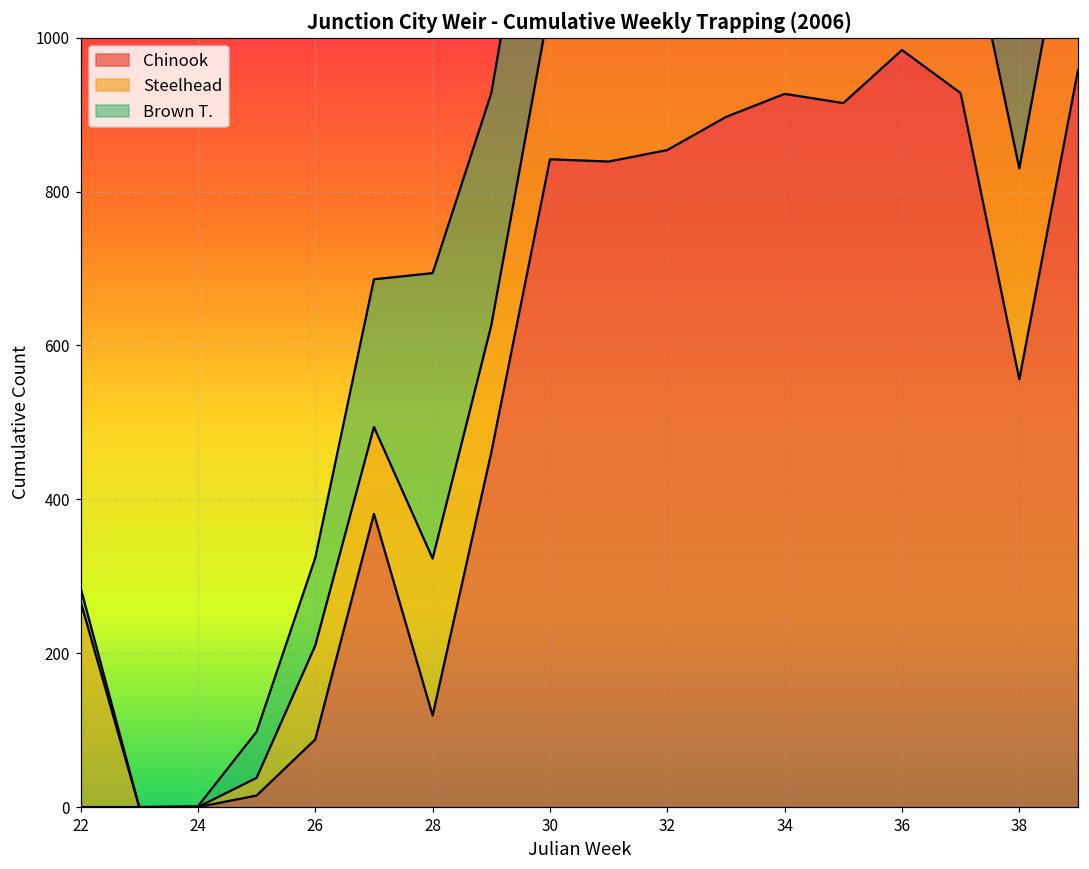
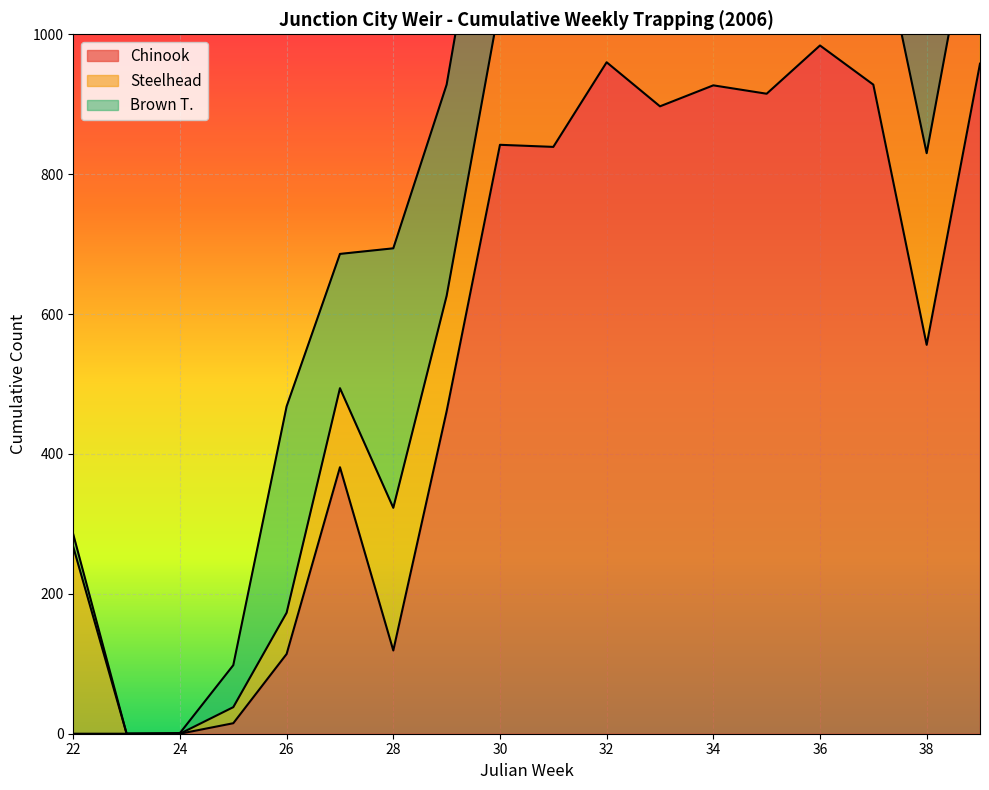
Chinook, 26: 90 -> 110
Steelhead, 26: 120 -> 60
Brown T., 26: 110 -> 300
Chinook, 32: 850 -> 960
